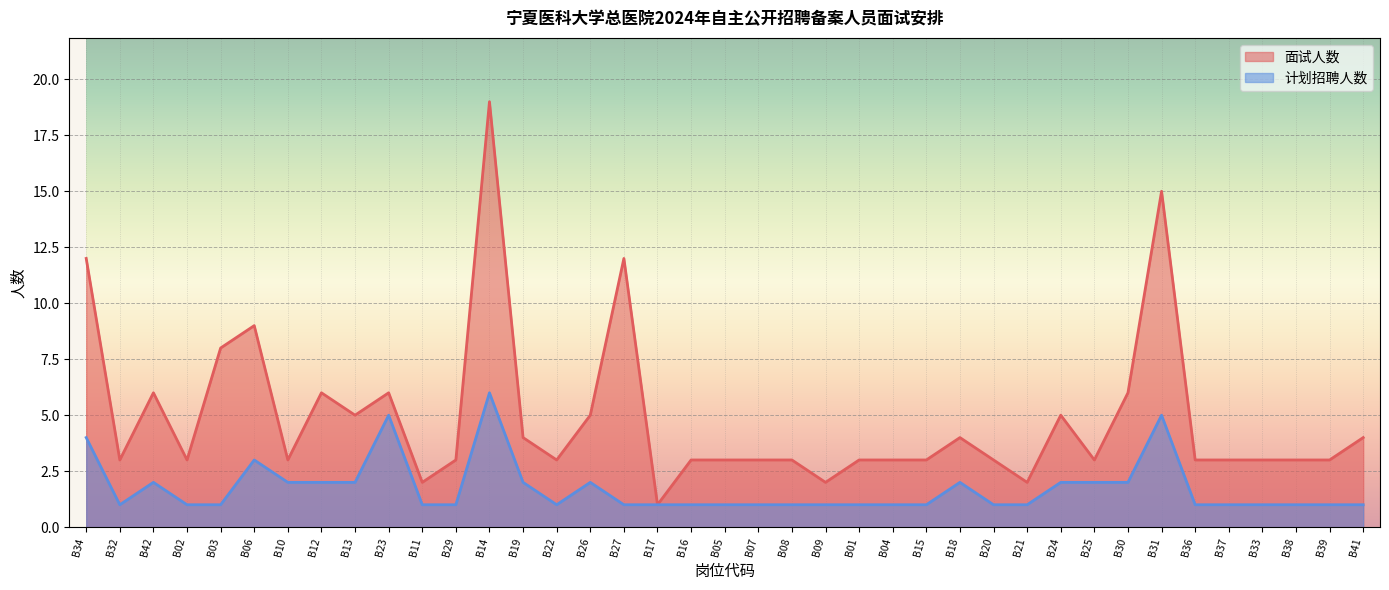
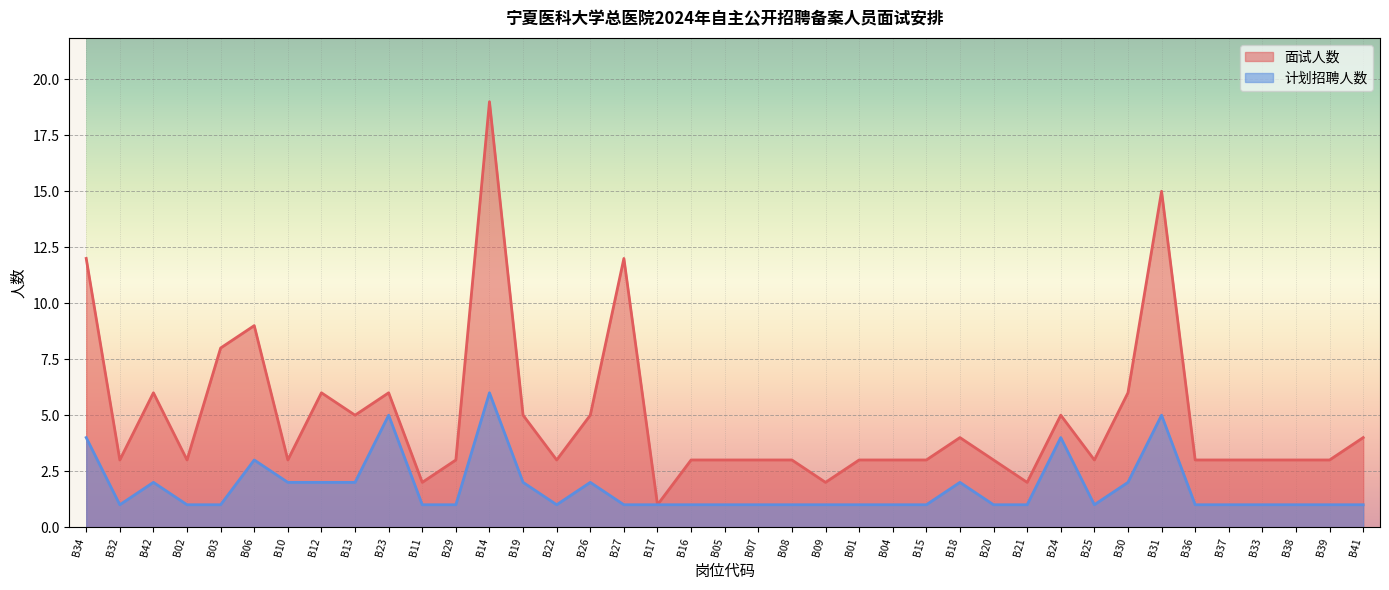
面试人数, B19: 4 -> 5
计划招聘人数, B24: 2 -> 4
计划招聘人数, B25: 2 -> 1
